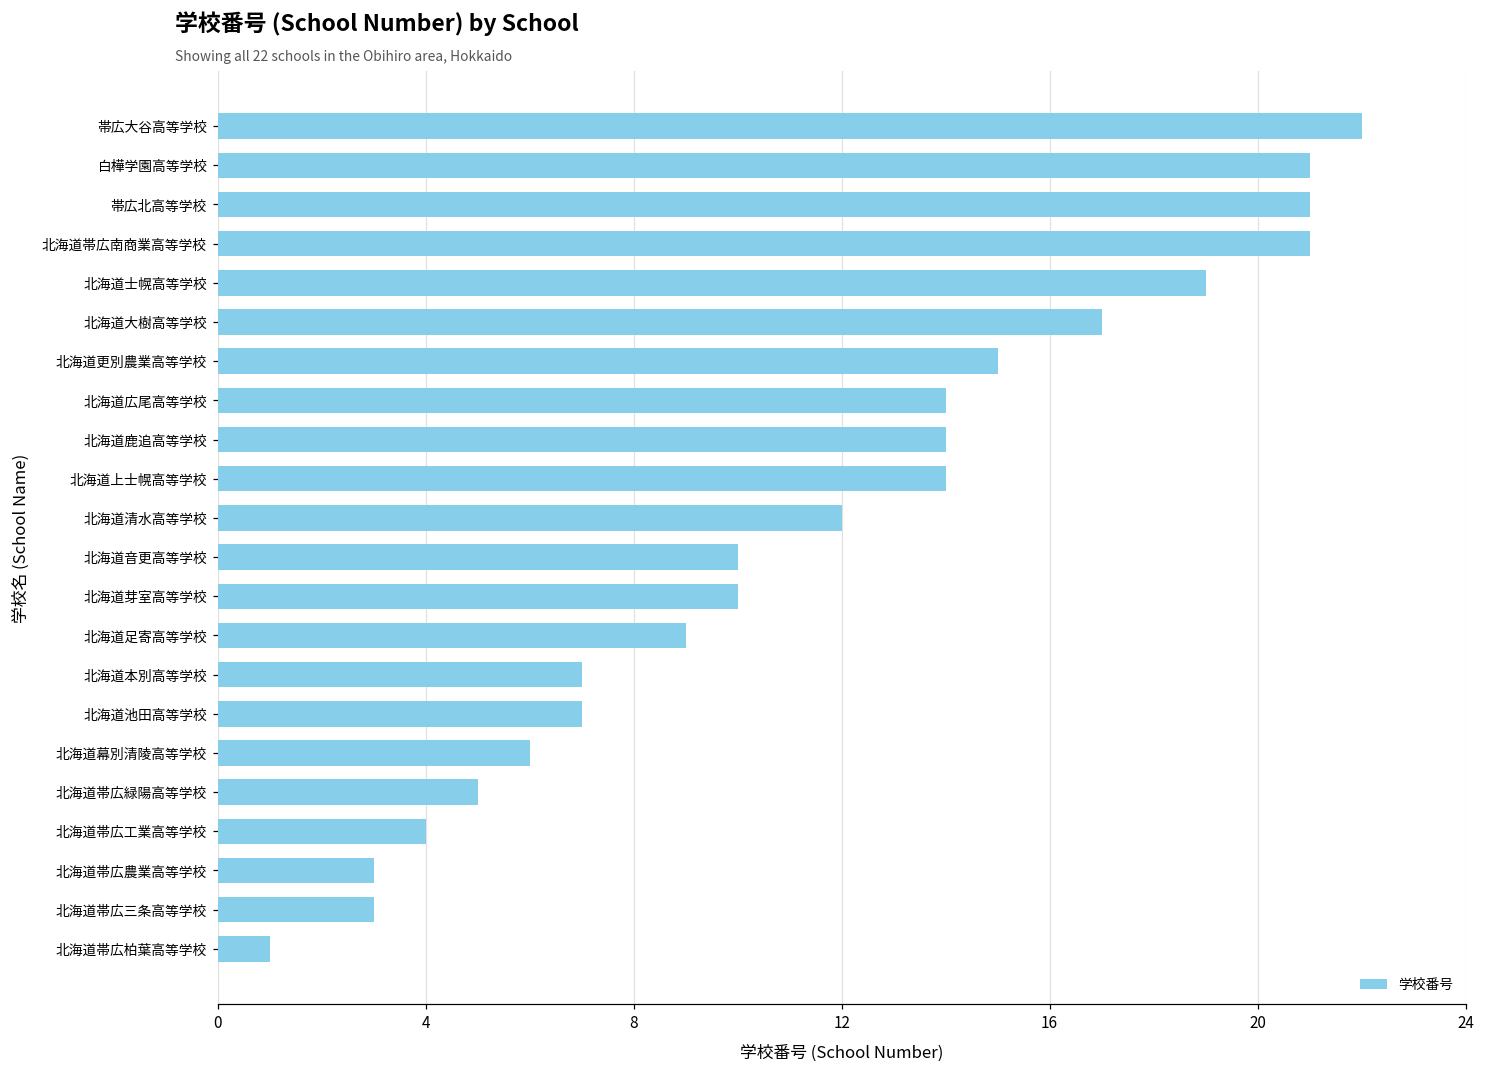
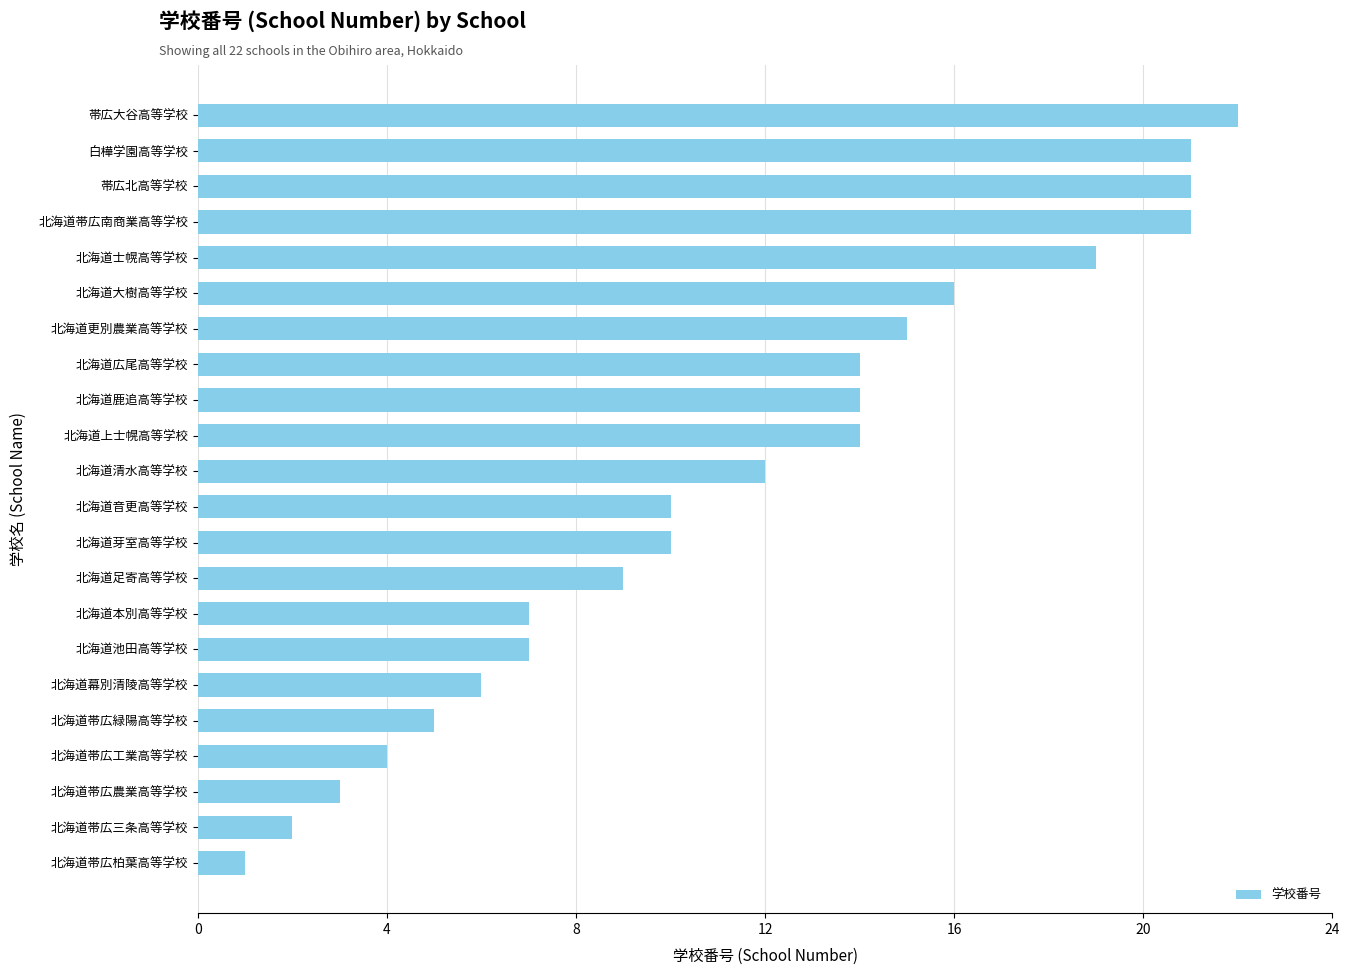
北海道大樹高等学校: 17 -> 16
北海道帯広三条高等学校: 3 -> 2
